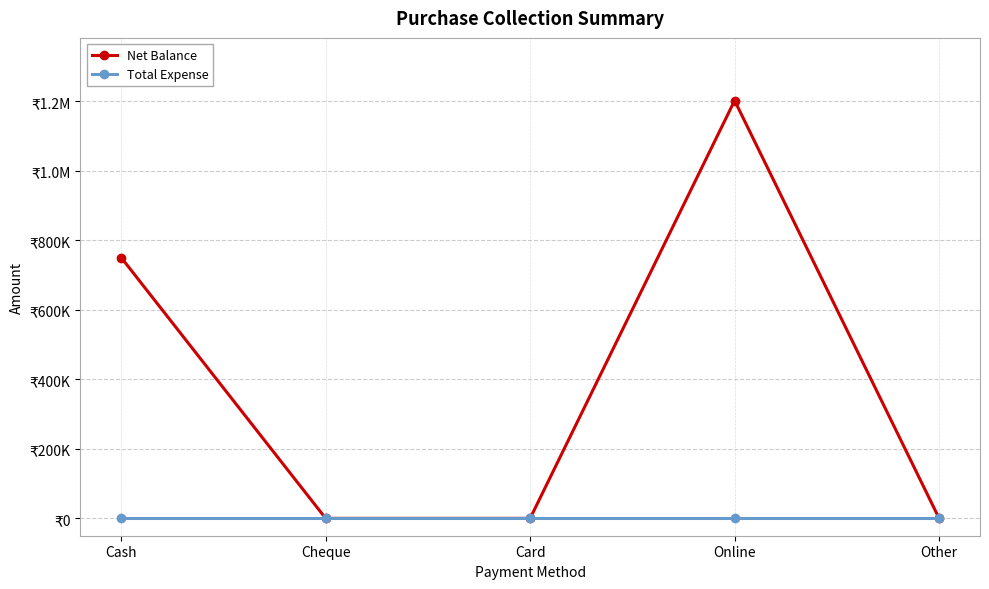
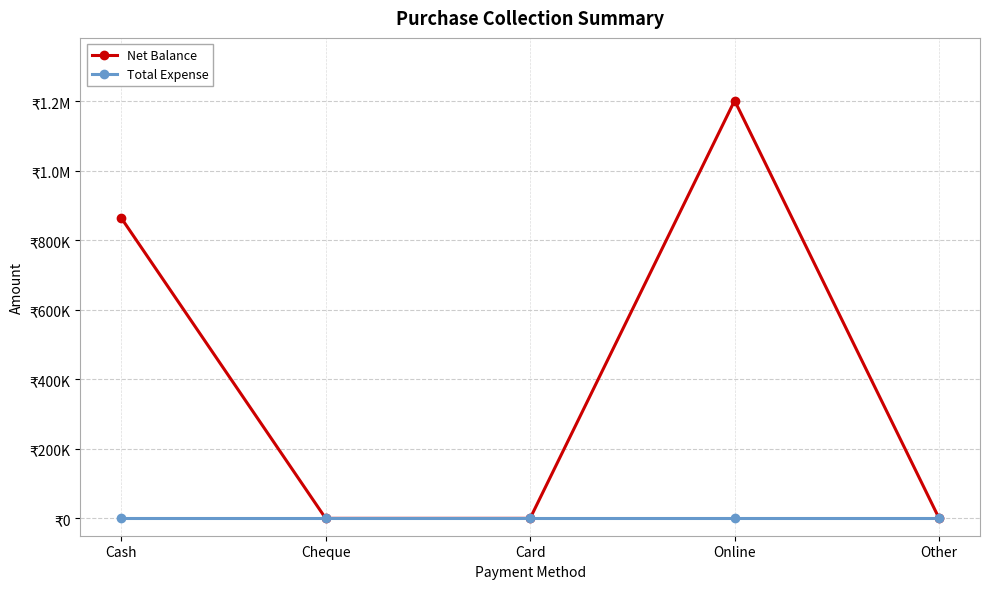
Net Balance, Cash: ₹750000 -> ₹860000
